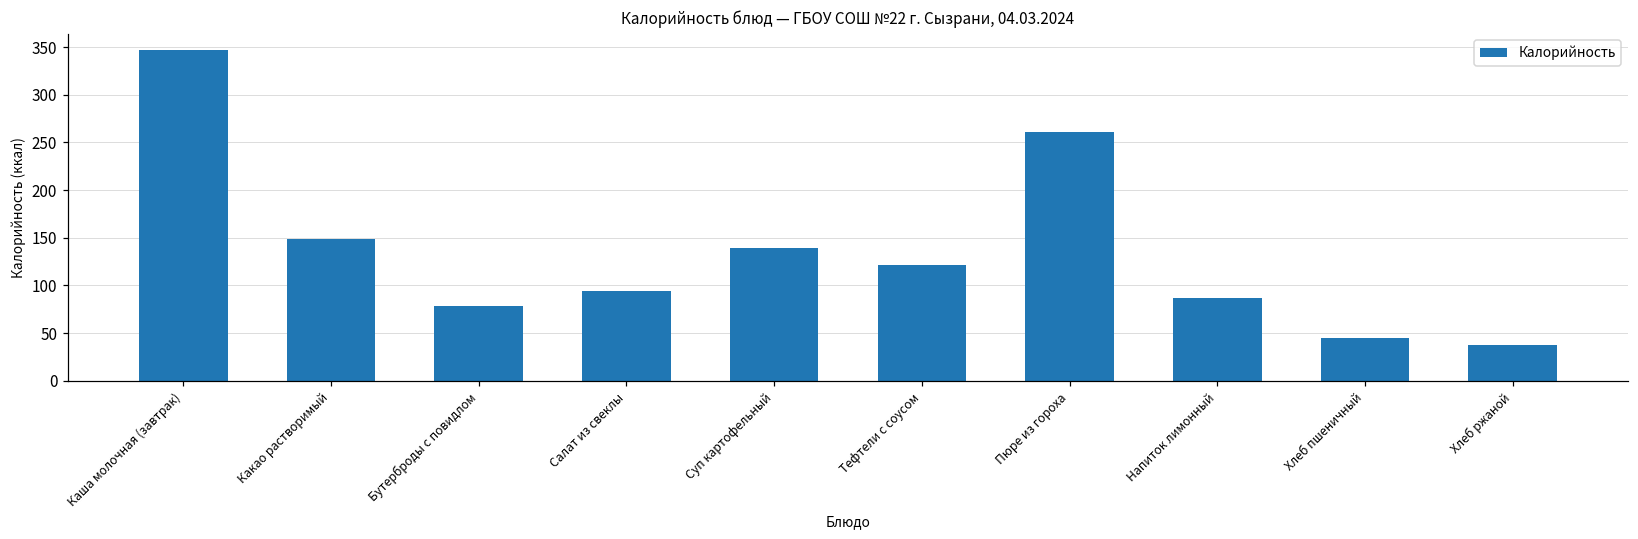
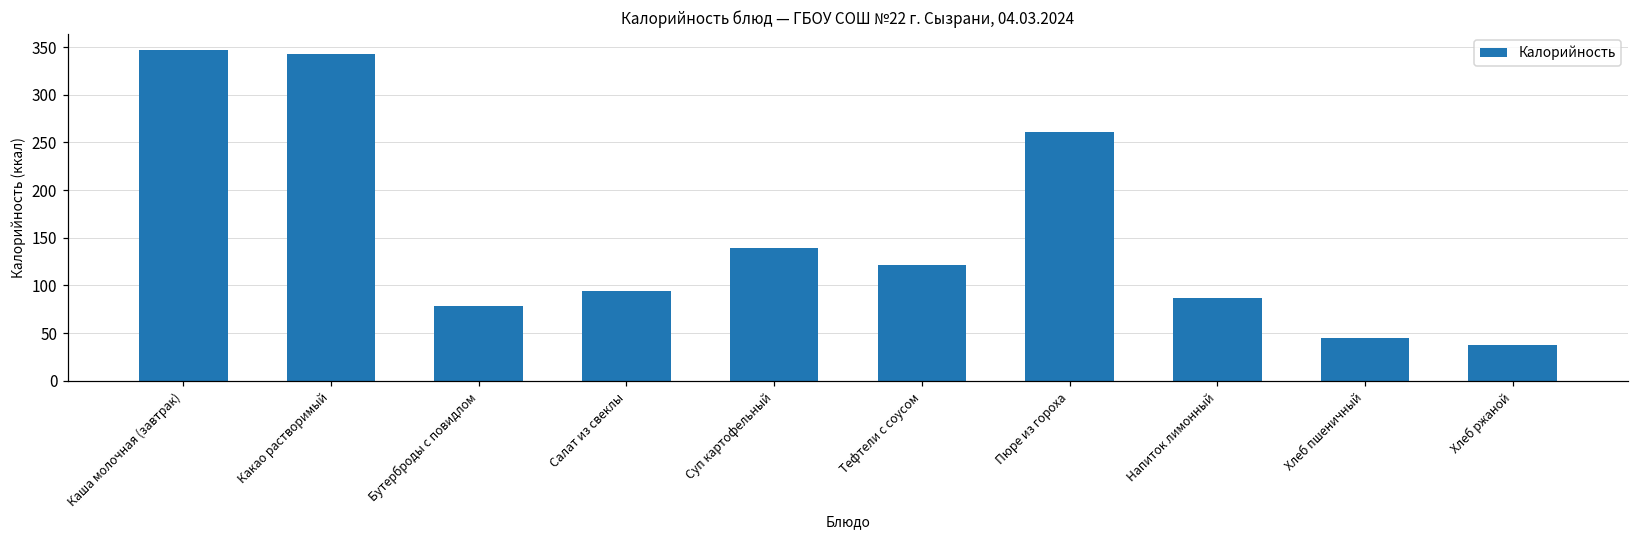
Какао растворимый: 150 -> 340
